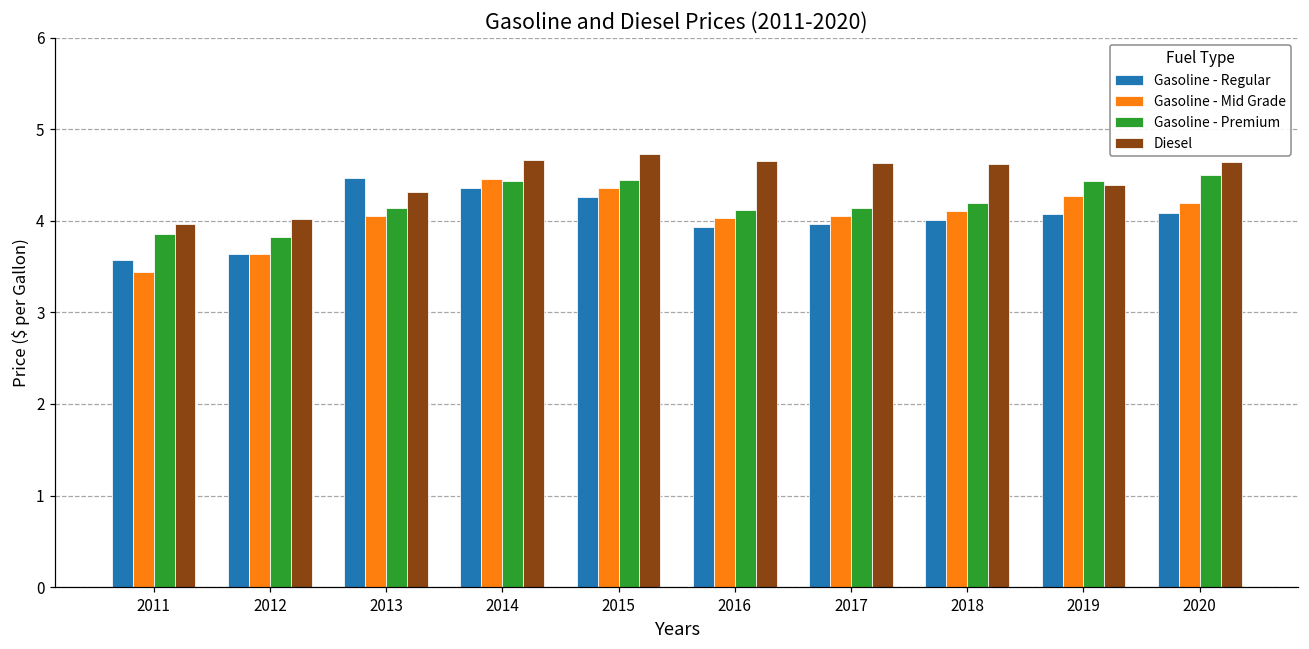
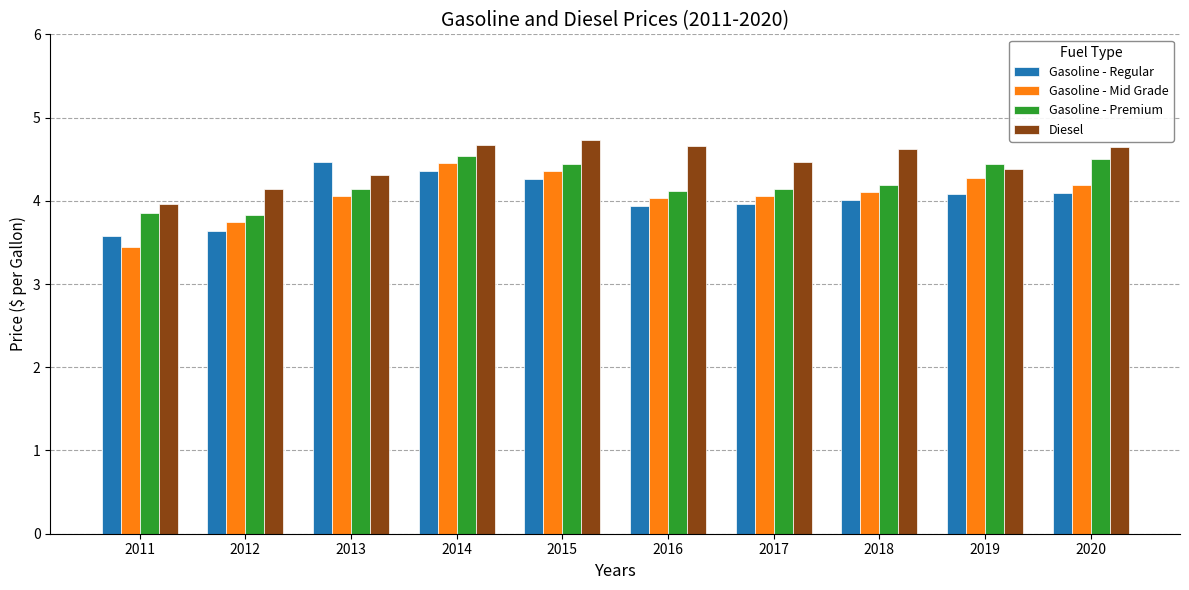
Gasoline - Mid Grade, 2012: 3.6 -> 3.7
Diesel, 2012: 4.0 -> 4.1
Gasoline - Premium, 2014: 4.4 -> 4.5
Diesel, 2017: 4.6 -> 4.5
